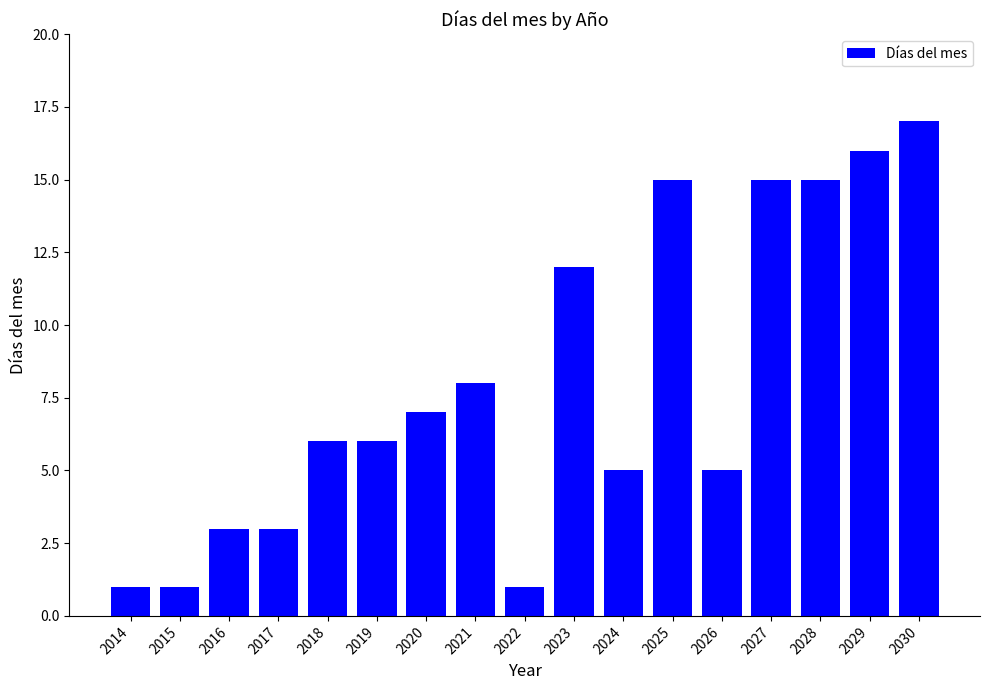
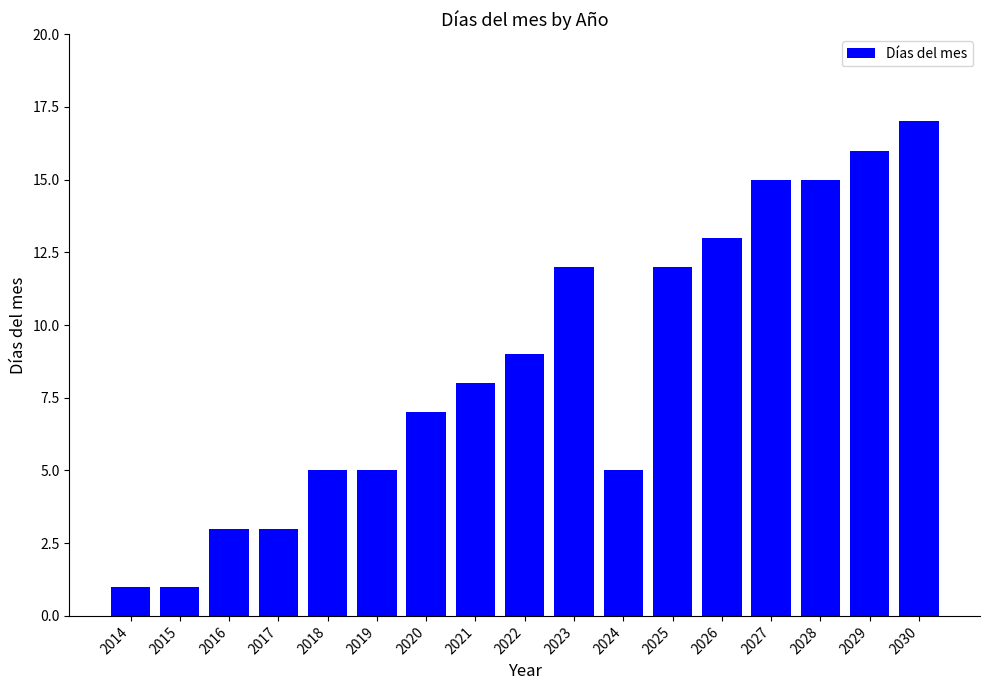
2018: 6 -> 5
2019: 6 -> 5
2022: 1 -> 9
2025: 15 -> 12
2026: 5 -> 13
